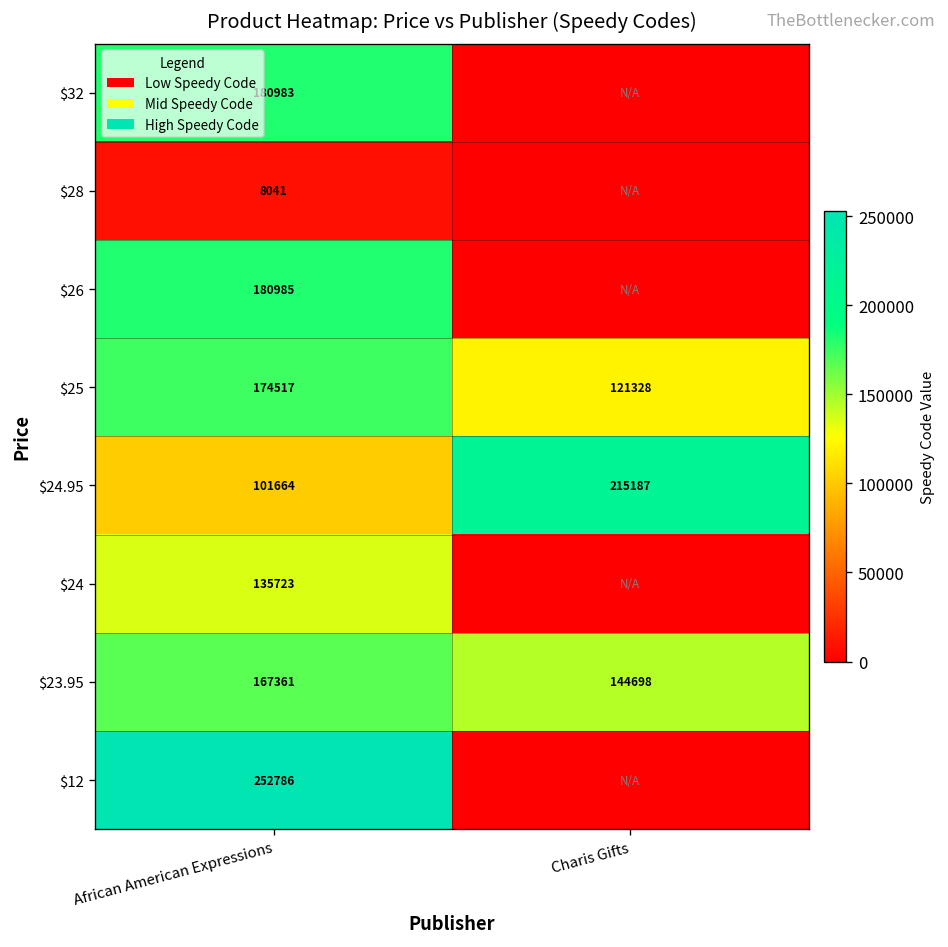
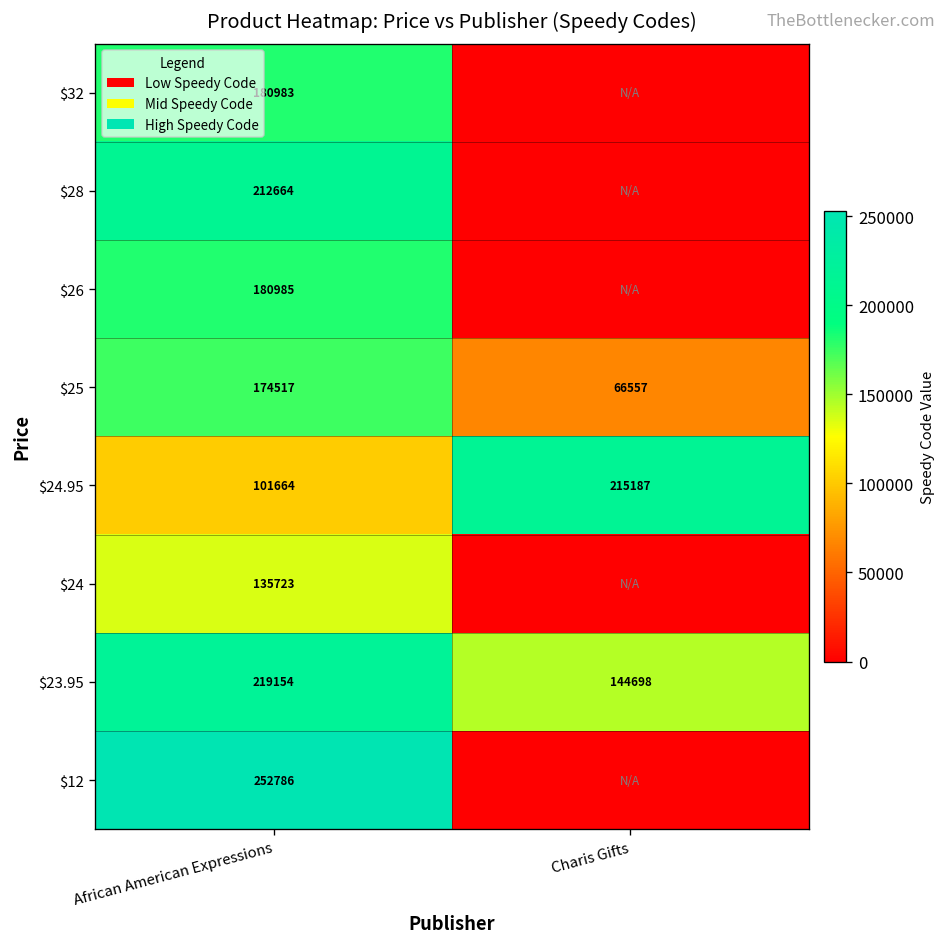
$28, African American Expressions: 8041 -> 212664
$25, Charis Gifts: 121328 -> 66557
$23.95, African American Expressions: 167361 -> 219154
